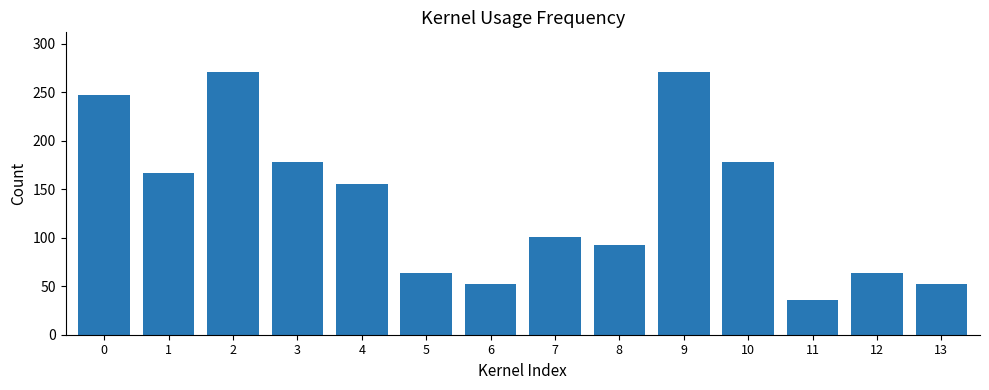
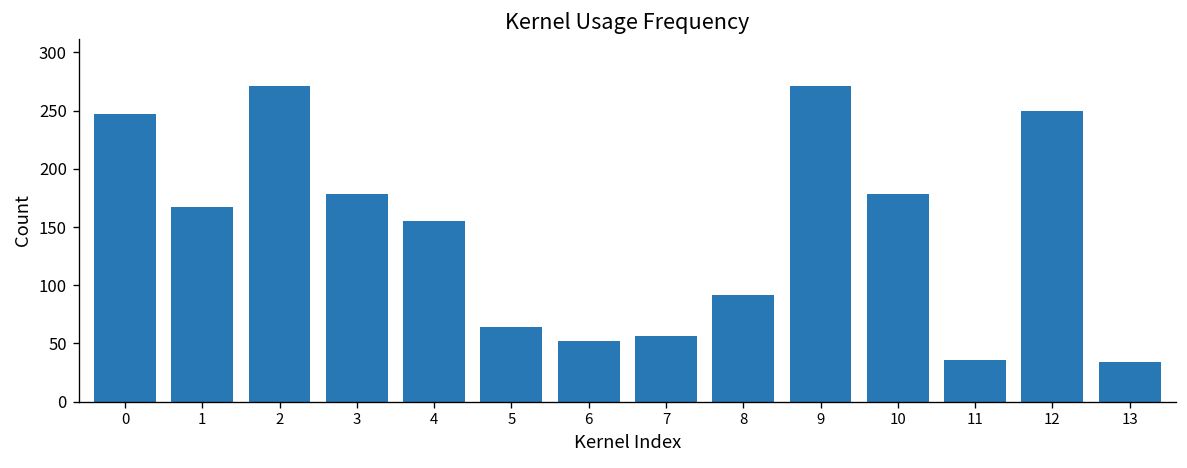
7: 100 -> 60
12: 60 -> 250
13: 50 -> 30
